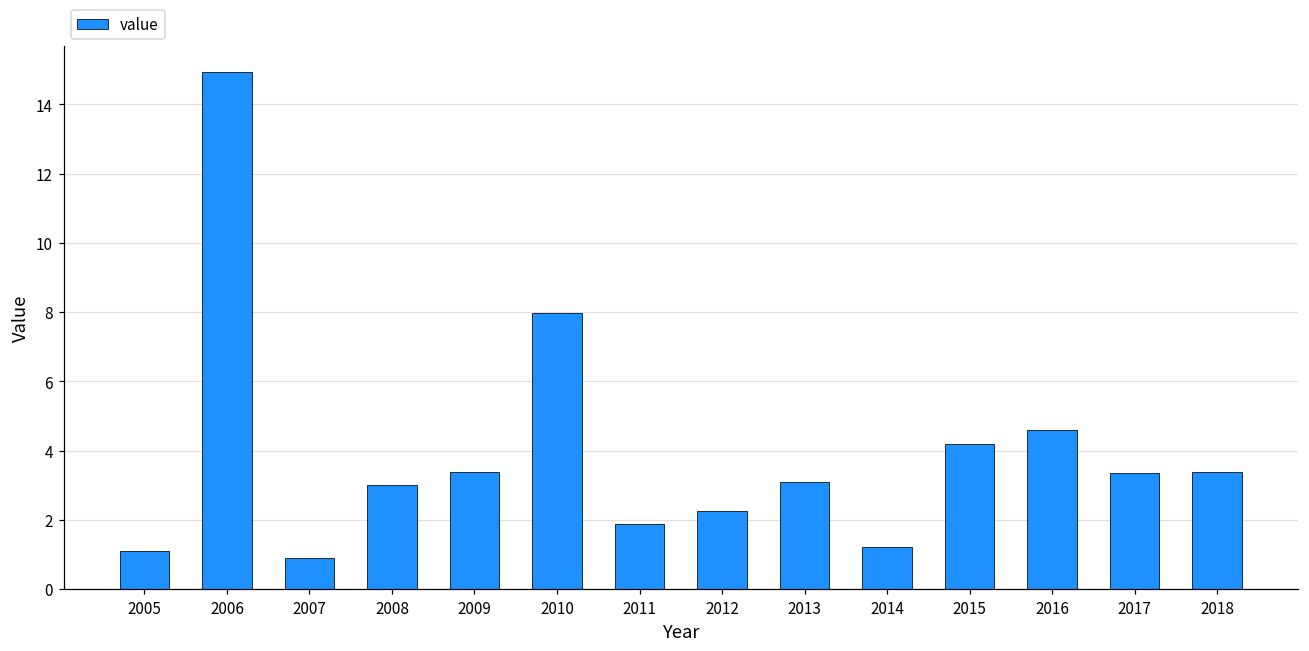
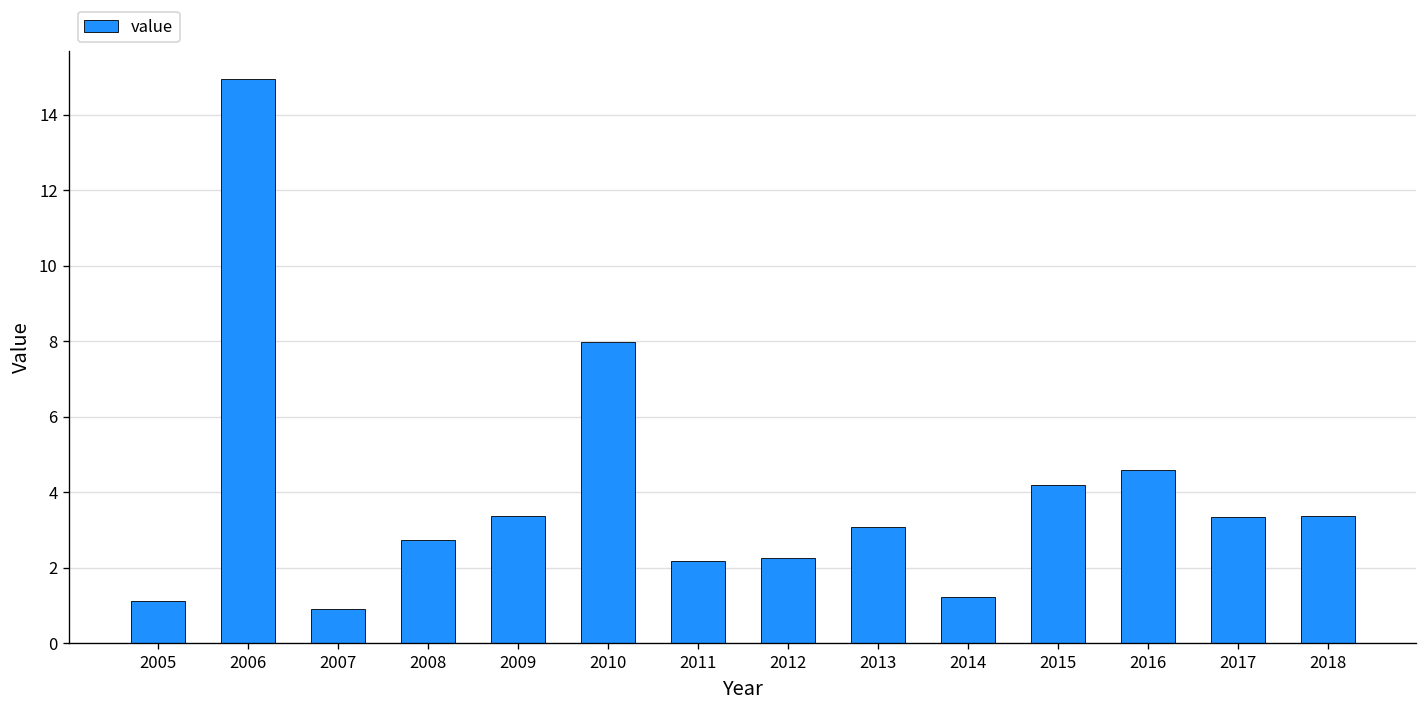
2008: 3.0 -> 2.7
2011: 1.9 -> 2.2
